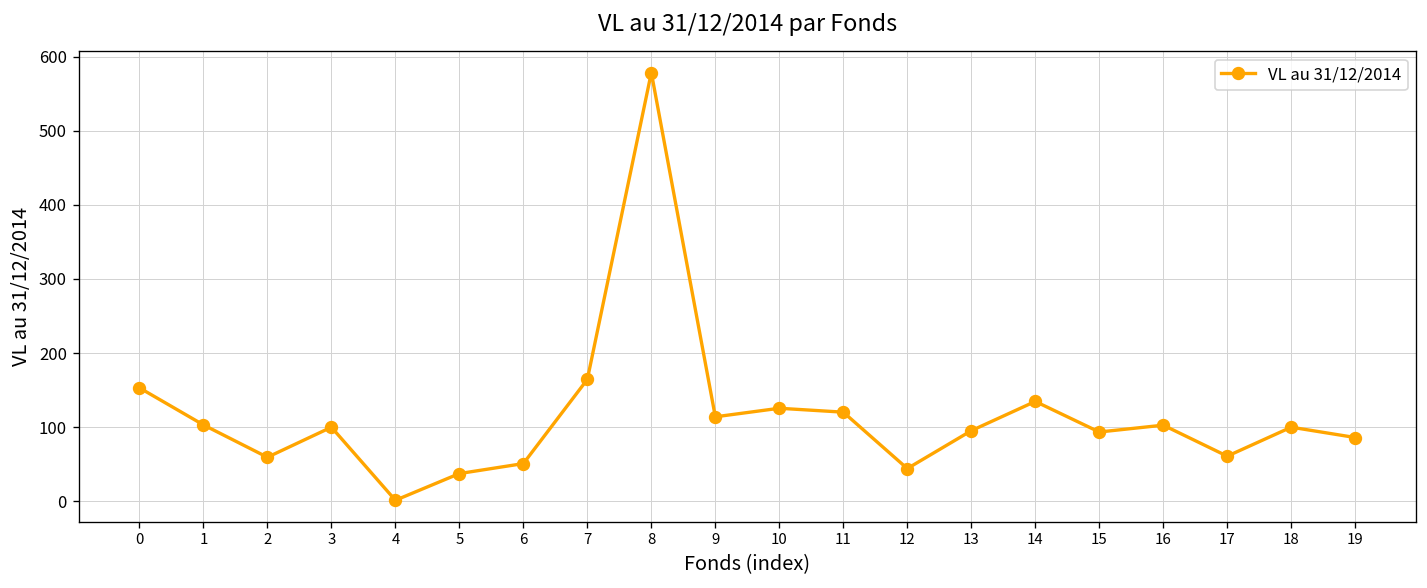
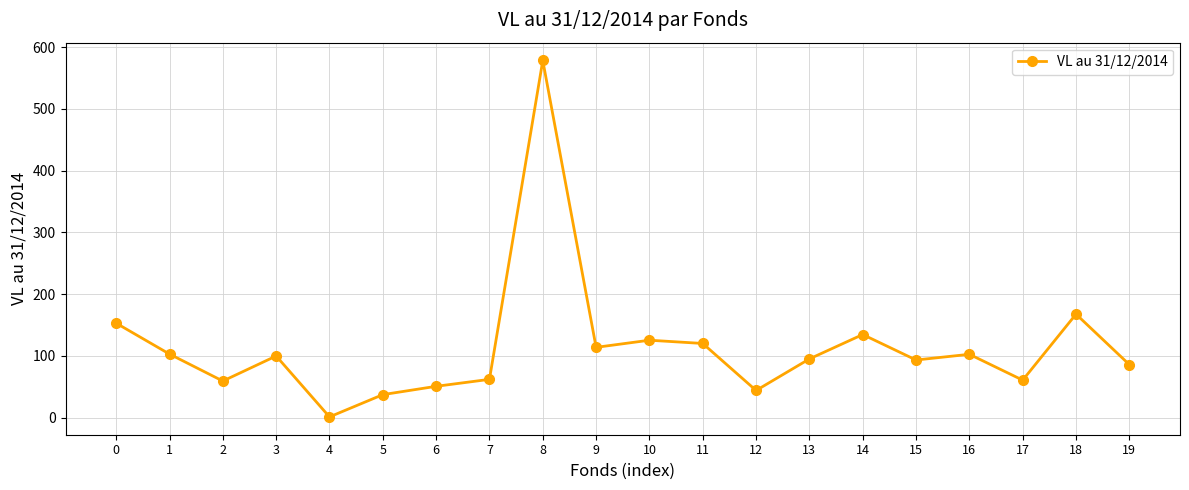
7: 160 -> 60
18: 100 -> 170
